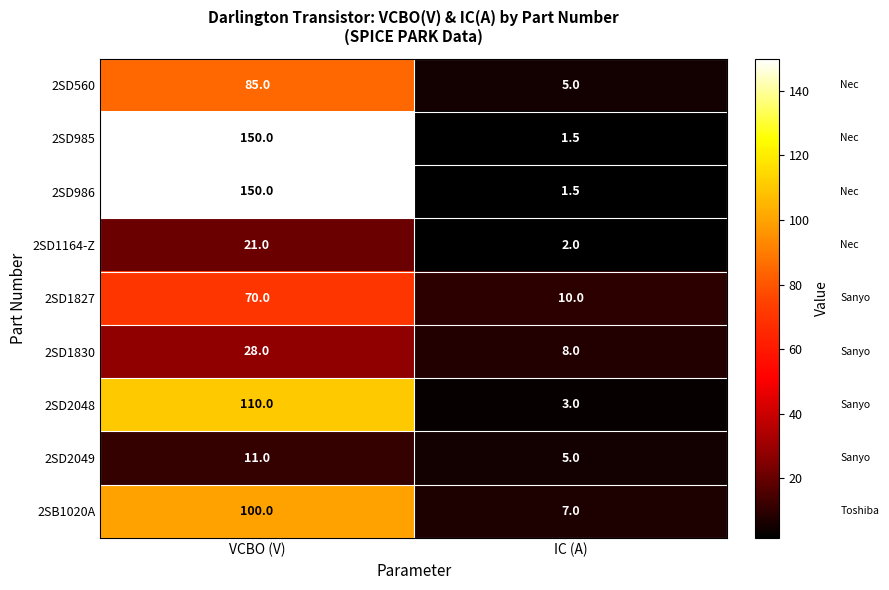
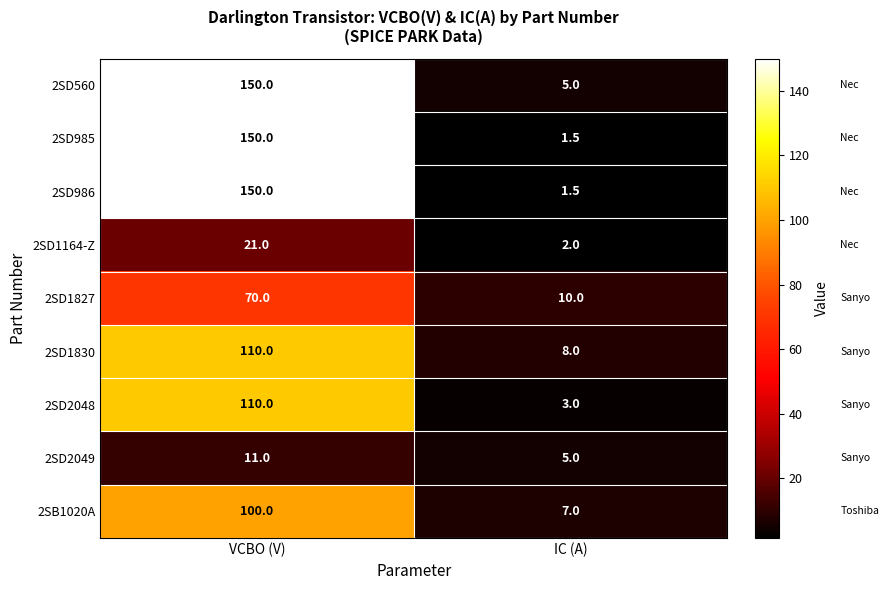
2SD560, VCBO (V): 85.0 -> 150.0
2SD1830, VCBO (V): 28.0 -> 110.0
